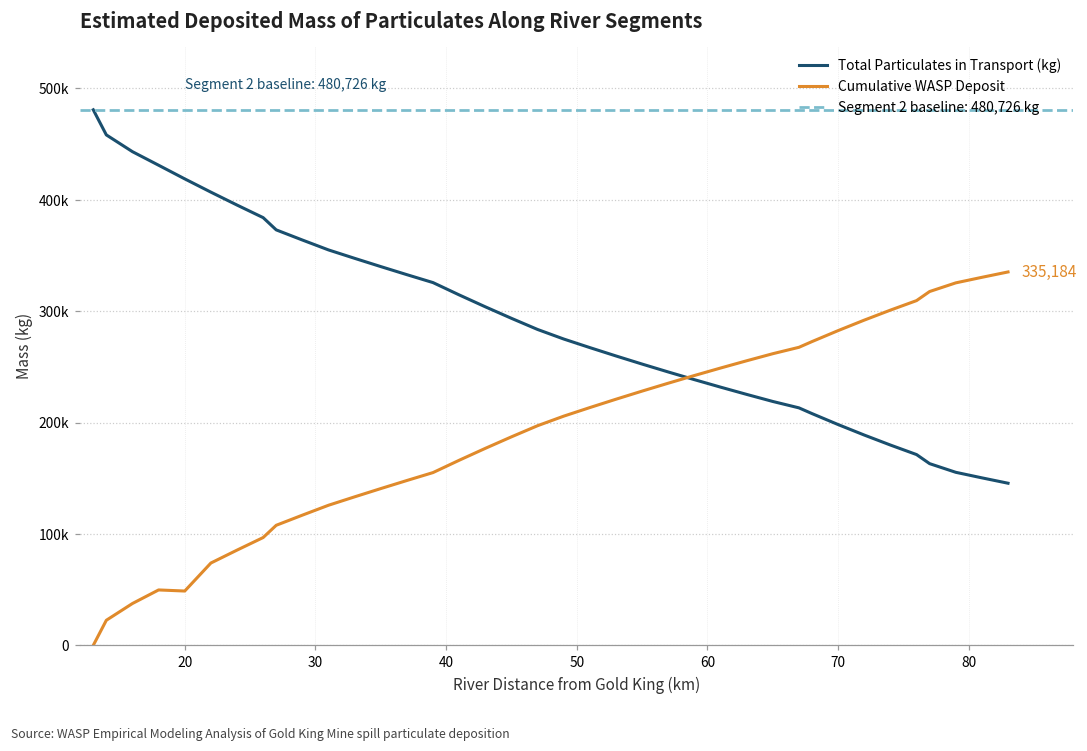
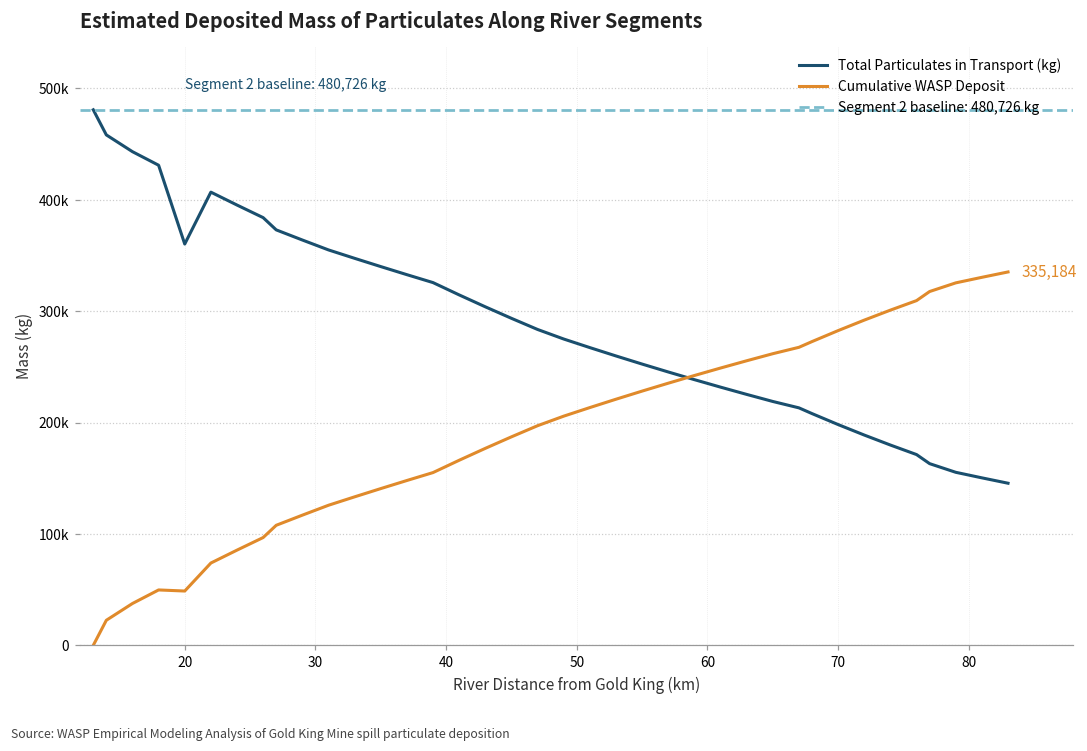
Total Particulates in Transport (kg), 20: 419000 -> 360000
